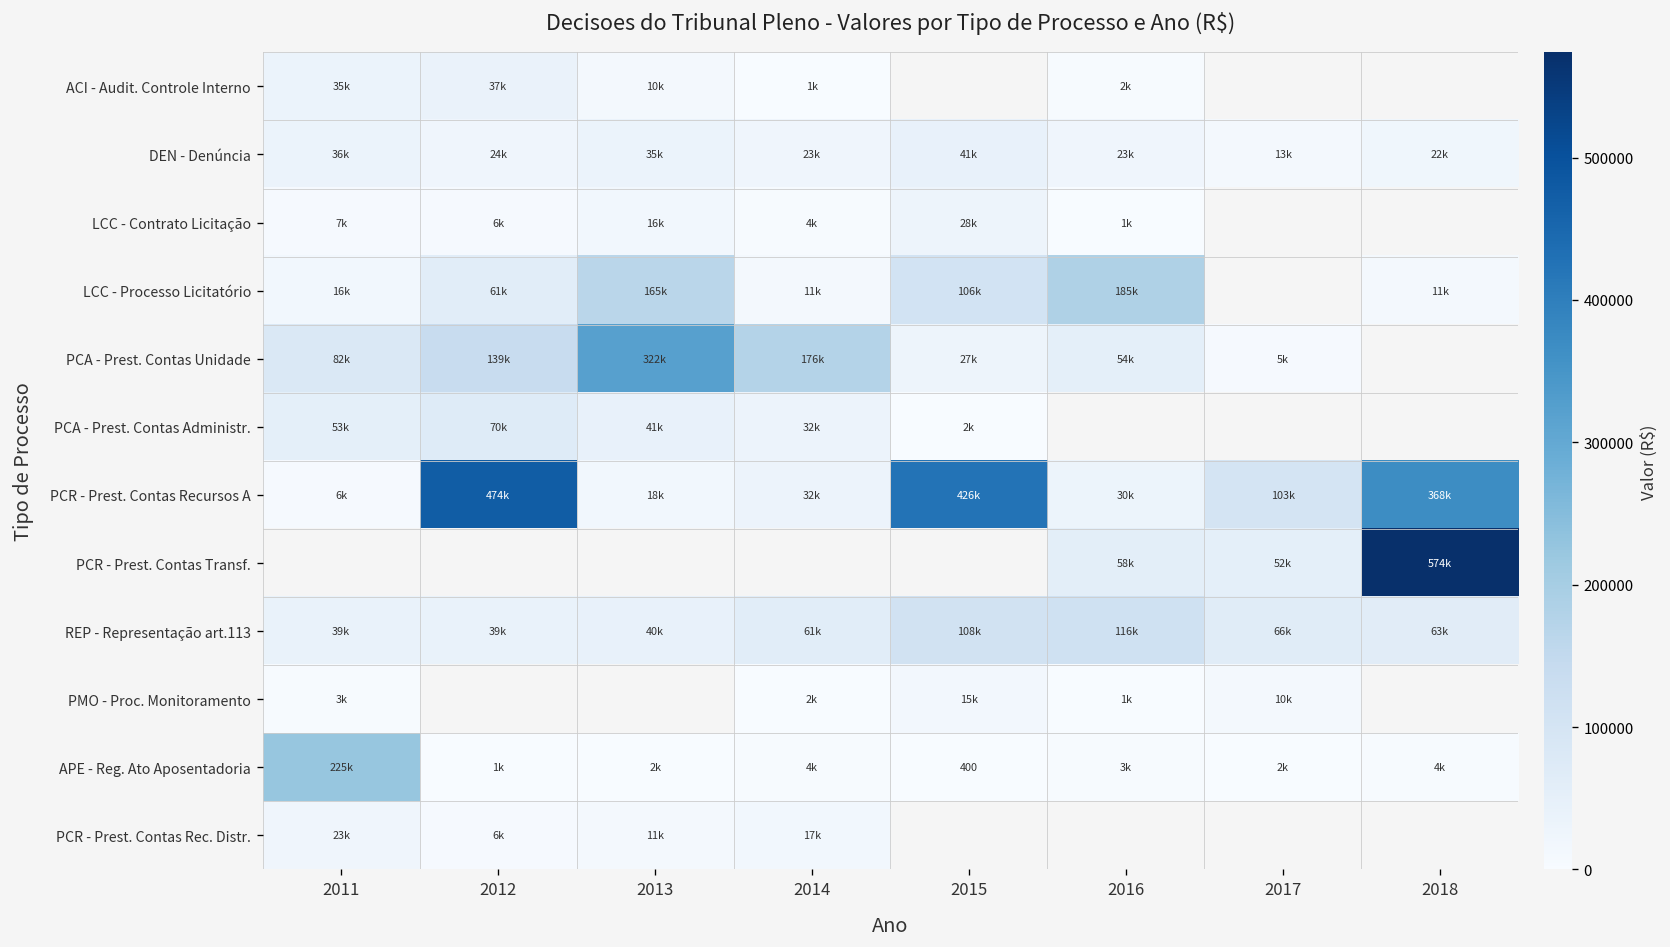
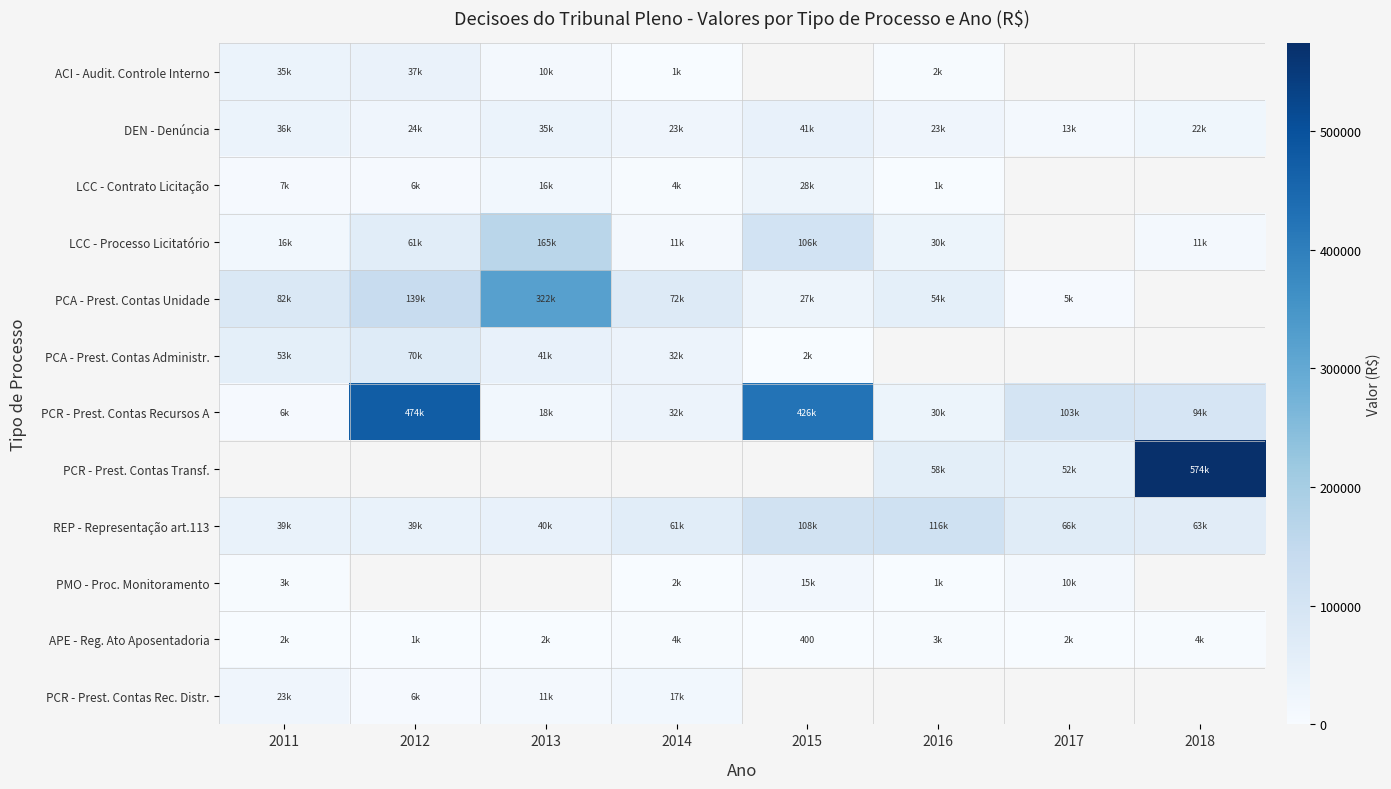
LCC - Processo Licitatório, 2016: 185k -> 30k
PCA - Prest. Contas Unidade, 2014: 176k -> 72k
PCR - Prest. Contas Recursos A, 2018: 368k -> 94k
APE - Reg. Ato Aposentadoria, 2011: 225k -> 2k
